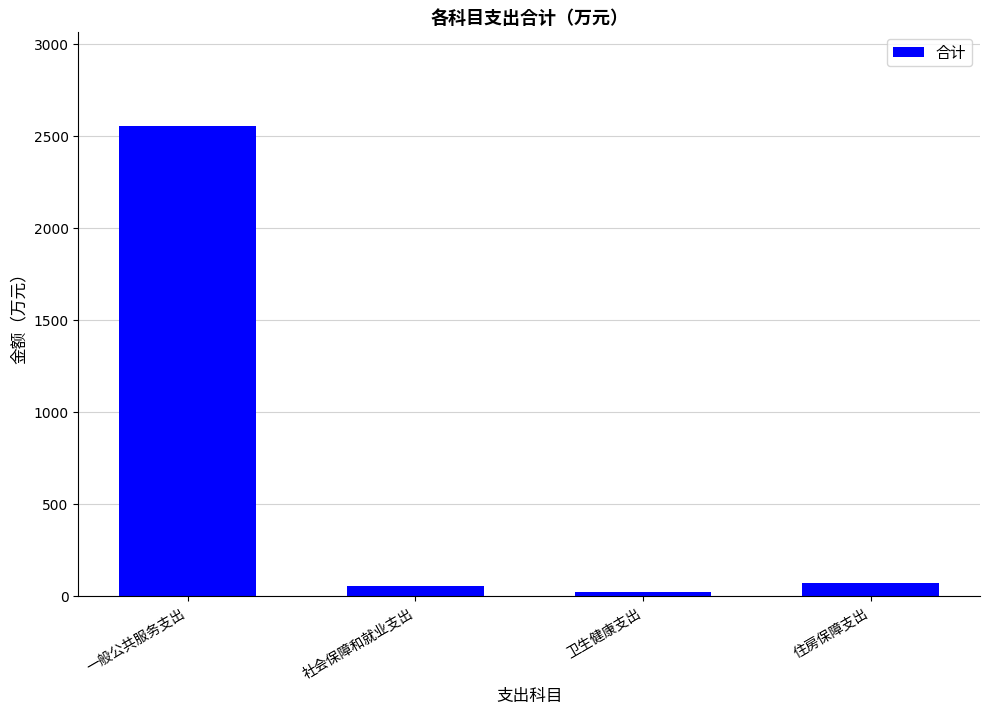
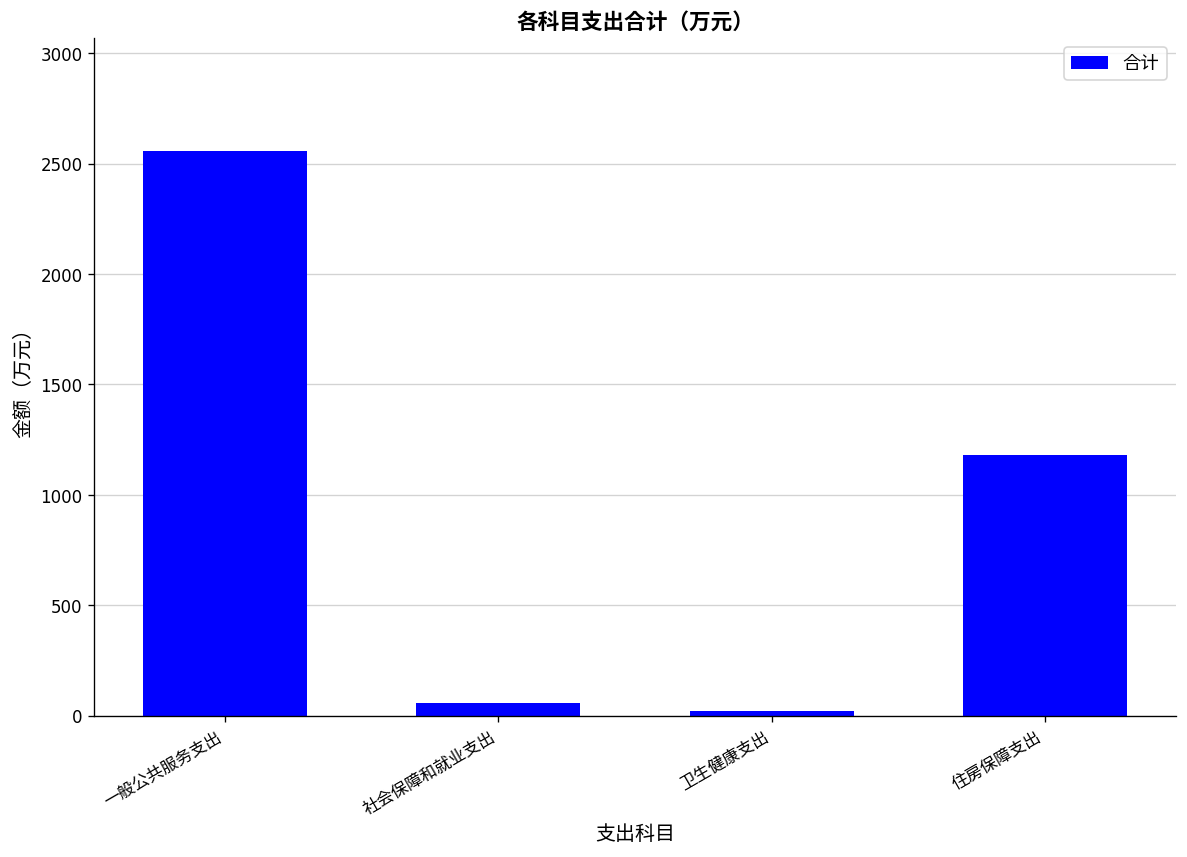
住房保障支出: 70 -> 1180
